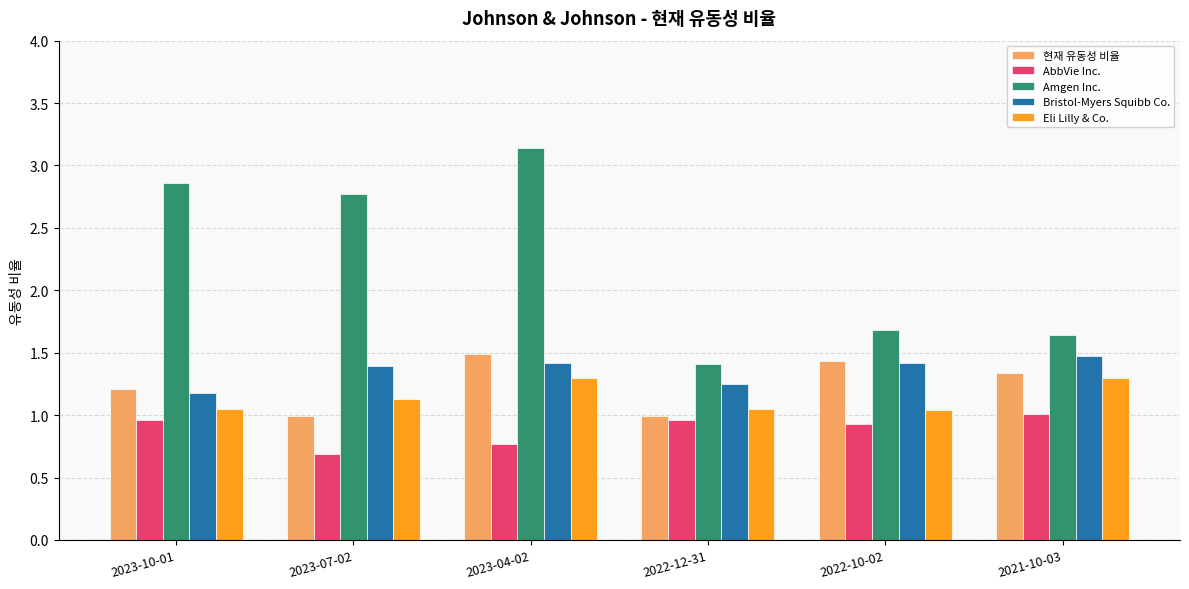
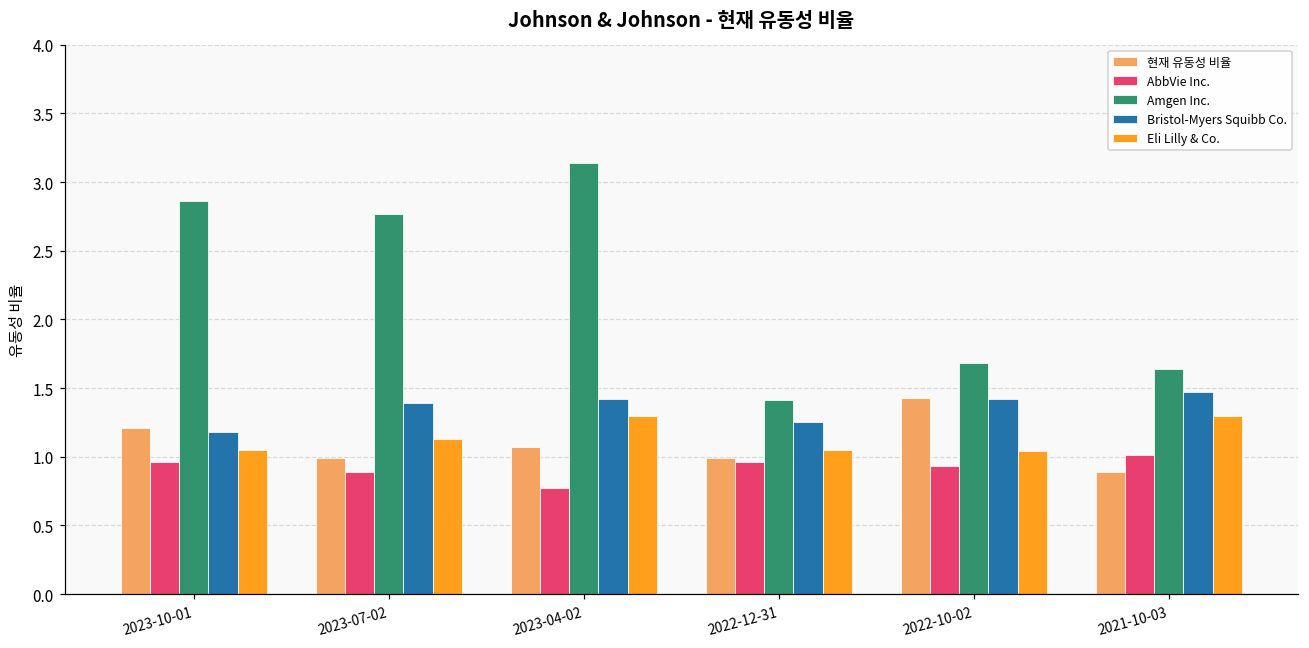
AbbVie Inc., 2023-07-02: 0.69 -> 0.89
현재 유동성 비율, 2023-04-02: 1.49 -> 1.07
현재 유동성 비율, 2021-10-03: 1.34 -> 0.89
